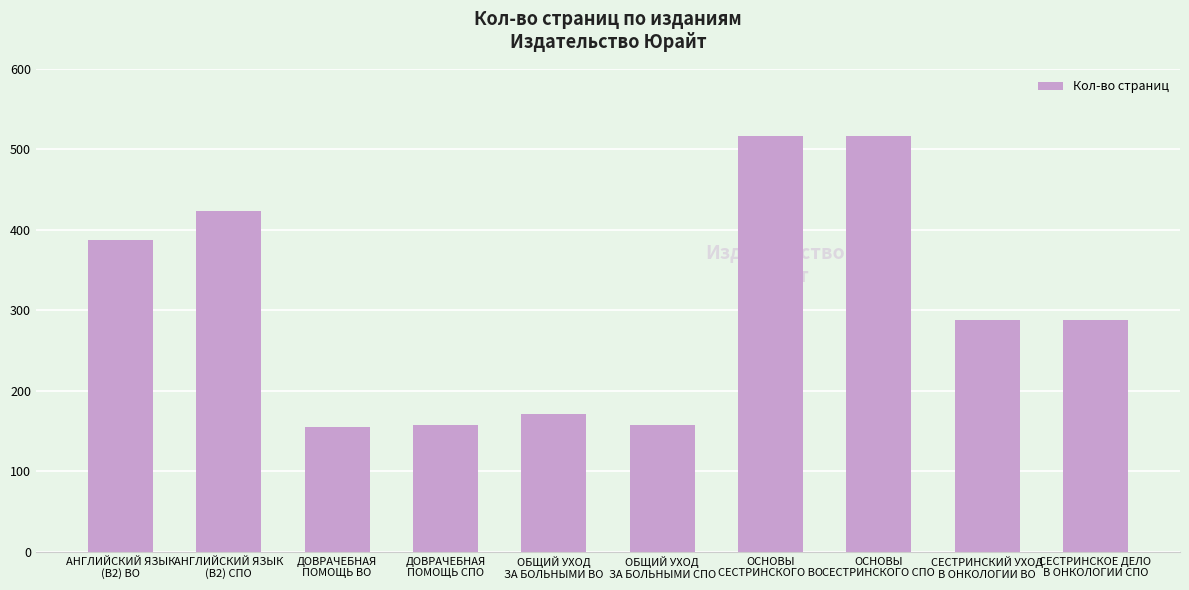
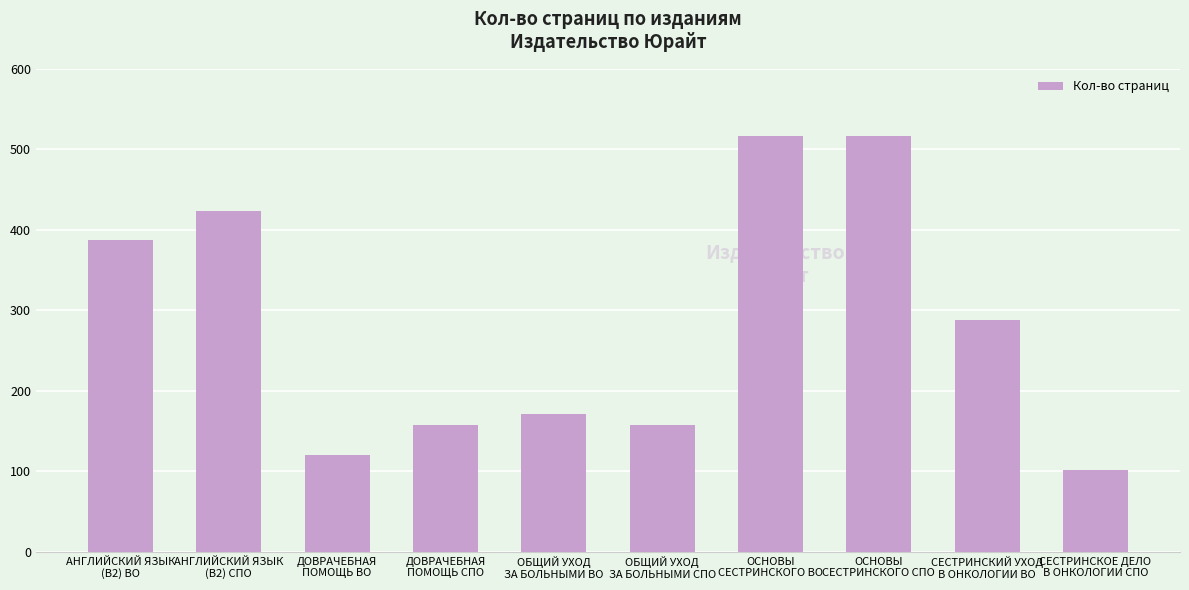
ДОВРАЧЕБНАЯ ПОМОЩЬ ВО: 160 -> 120
СЕСТРИНСКОЕ ДЕЛО В ОНКОЛОГИИ СПО: 290 -> 100
